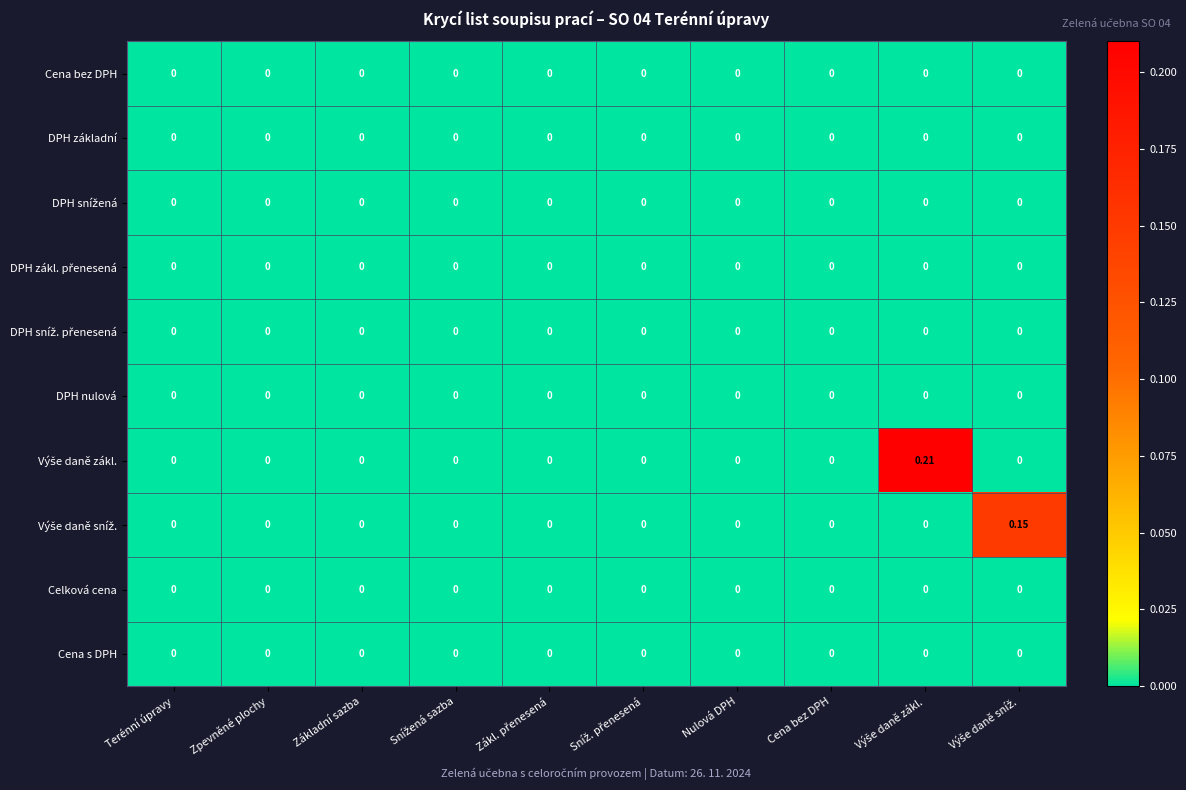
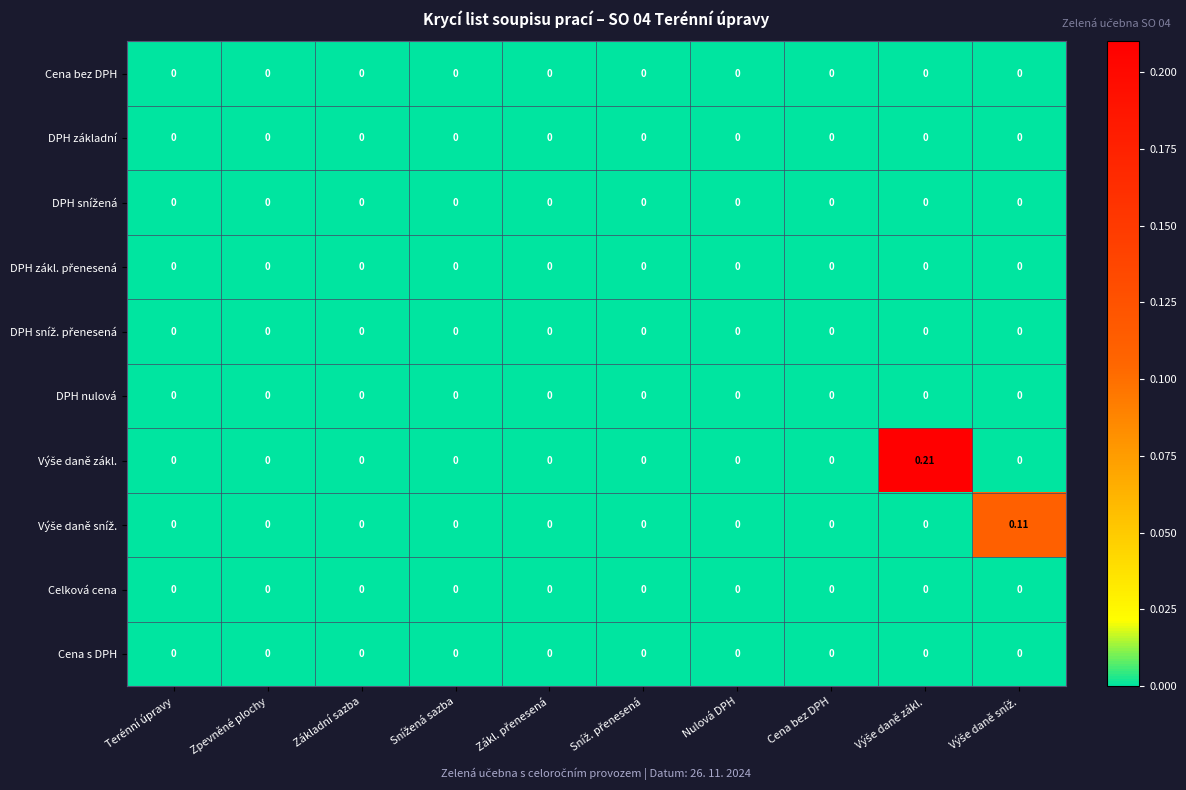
Výše daně sníž., Výše daně sníž.: 0.15 -> 0.11
